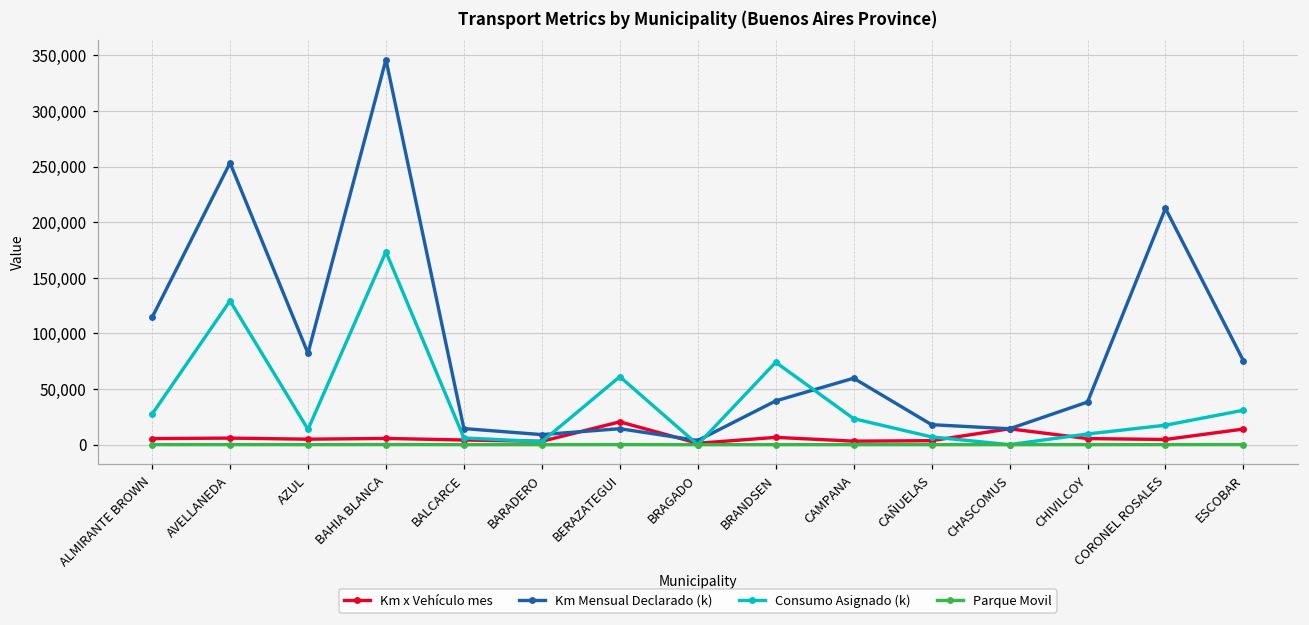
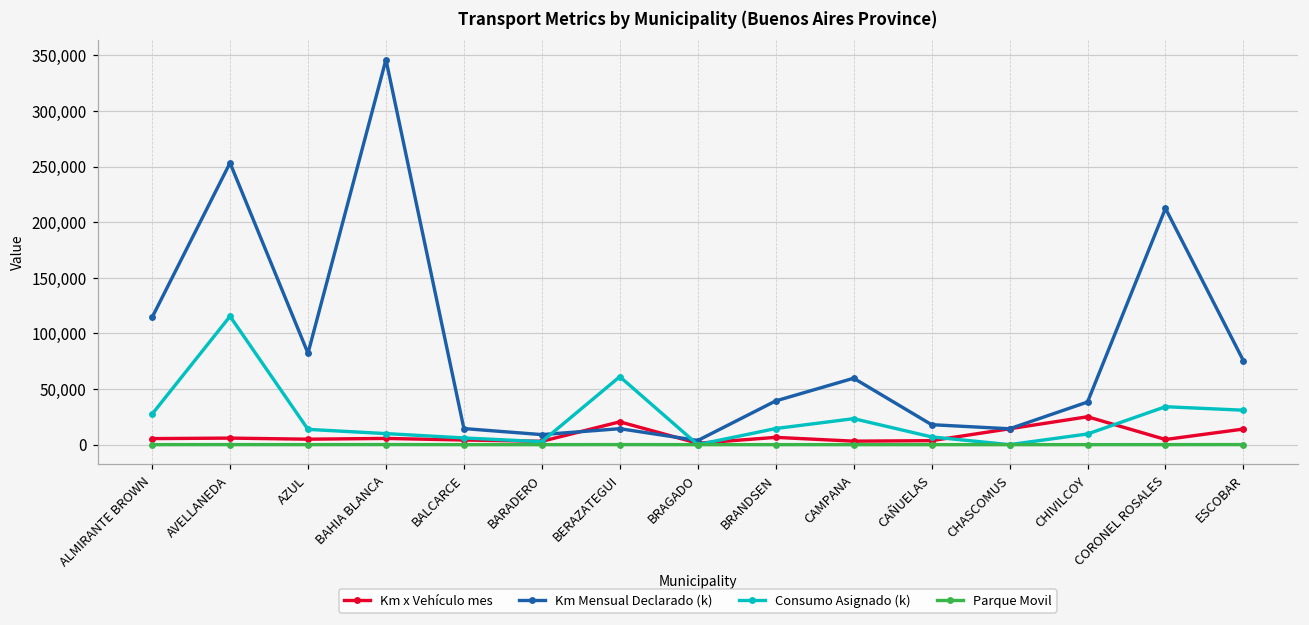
Consumo Asignado (k), AVELLANEDA: 129,000 -> 115,000
Consumo Asignado (k), BAHIA BLANCA: 173,000 -> 10,000
Consumo Asignado (k), BRANDSEN: 74,000 -> 15,000
Km x Vehículo mes, CHIVILCOY: 5,000 -> 25,000
Consumo Asignado (k), CORONEL ROSALES: 17,000 -> 34,000
